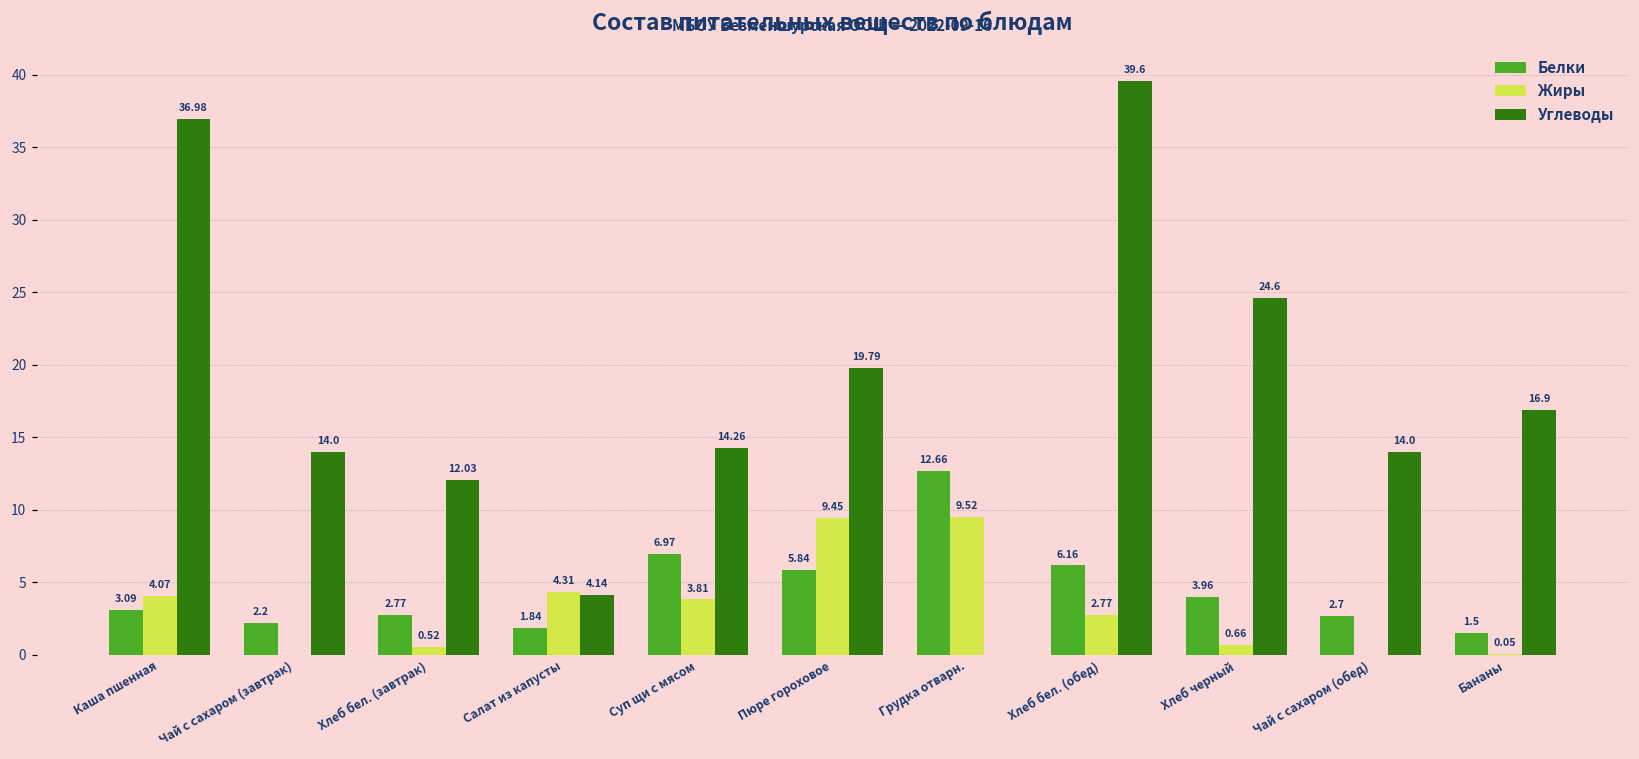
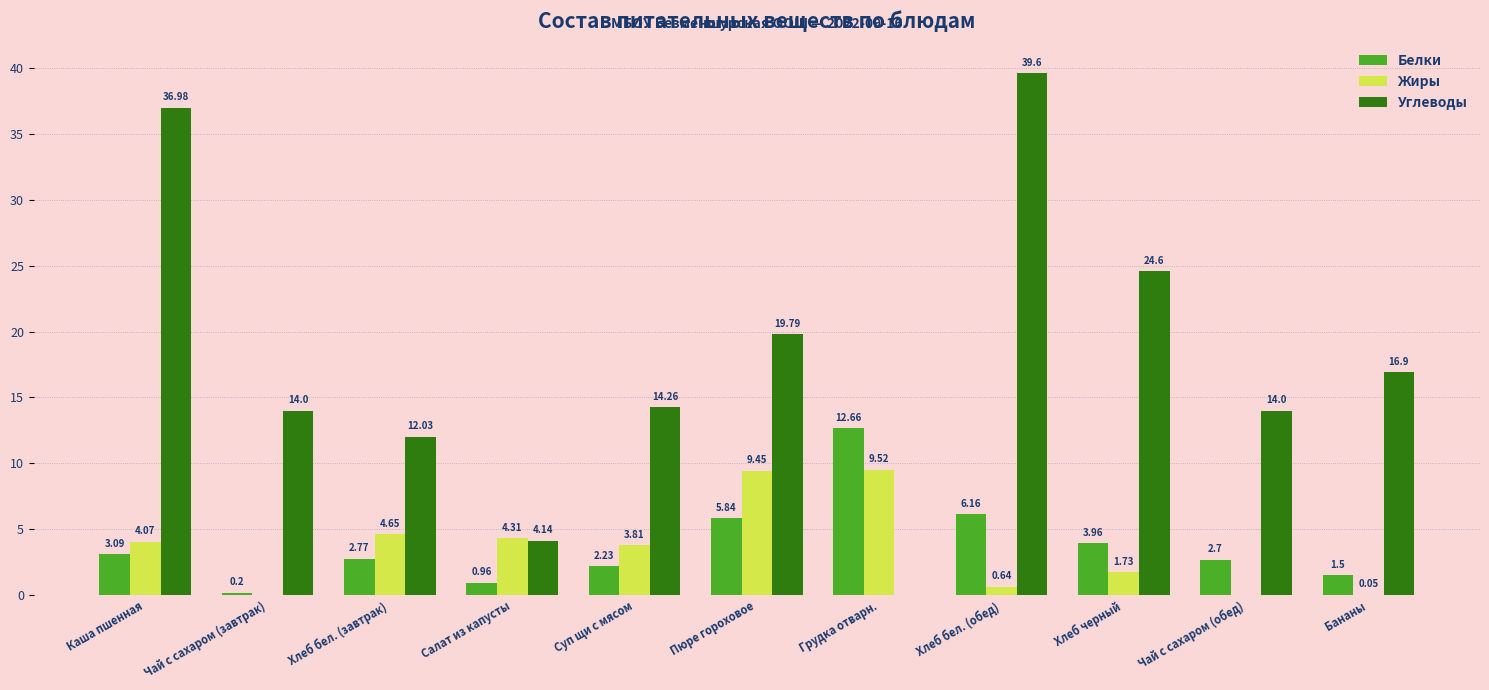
Белки, Чай с сахаром (завтрак): 2.2 -> 0.2
Жиры, Хлеб бел. (завтрак): 0.52 -> 4.65
Белки, Салат из капусты: 1.84 -> 0.96
Белки, Суп щи с мясом: 6.97 -> 2.23
Жиры, Хлеб бел. (обед): 2.77 -> 0.64
Жиры, Хлеб черный: 0.66 -> 1.73
